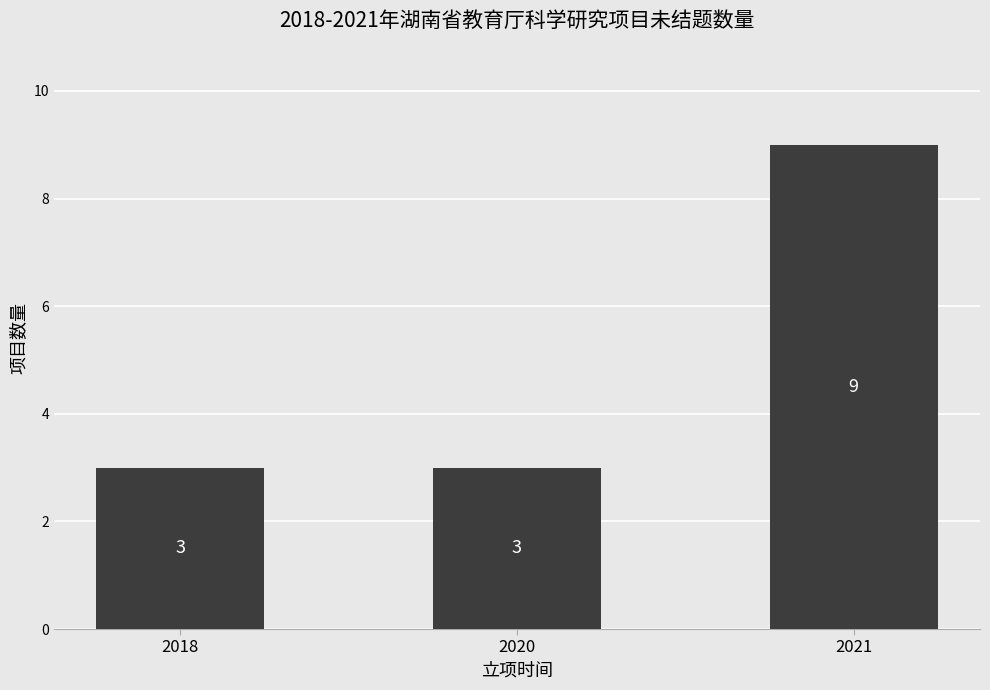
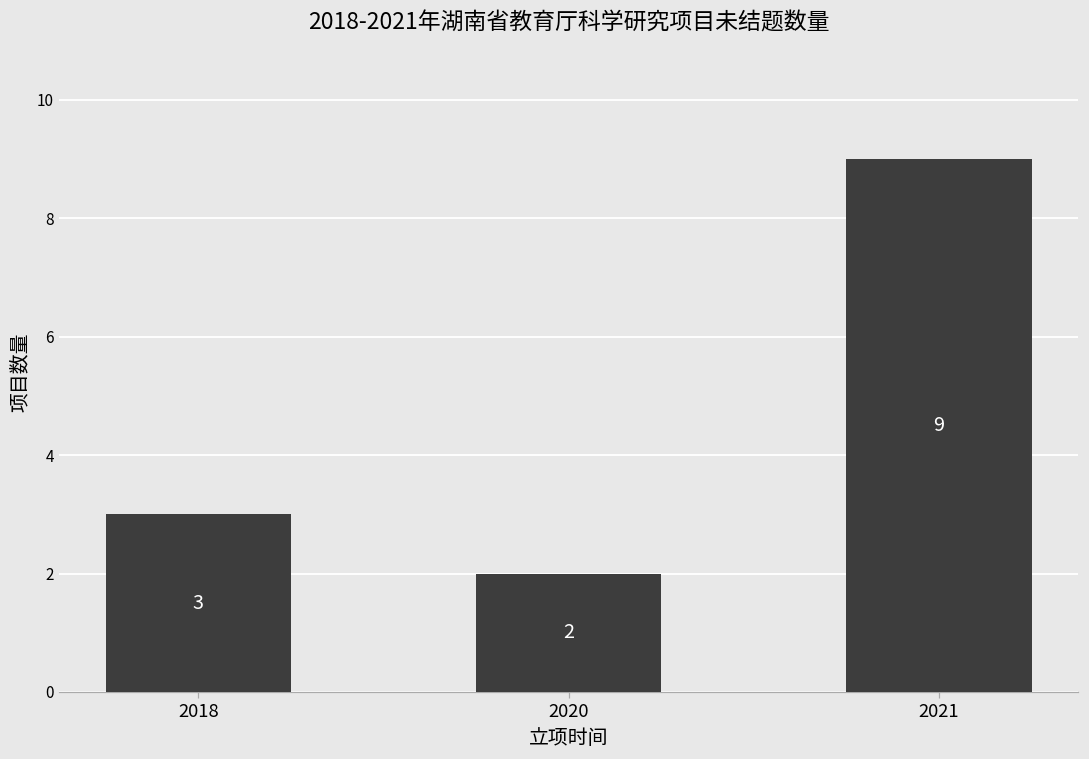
2020: 3 -> 2
